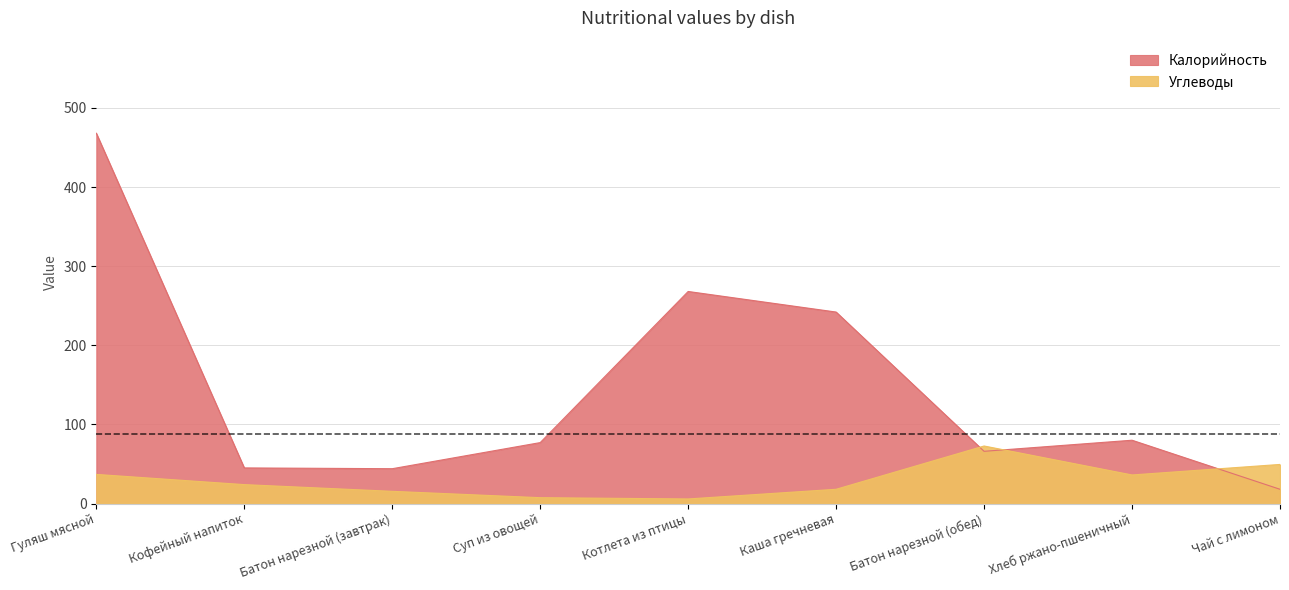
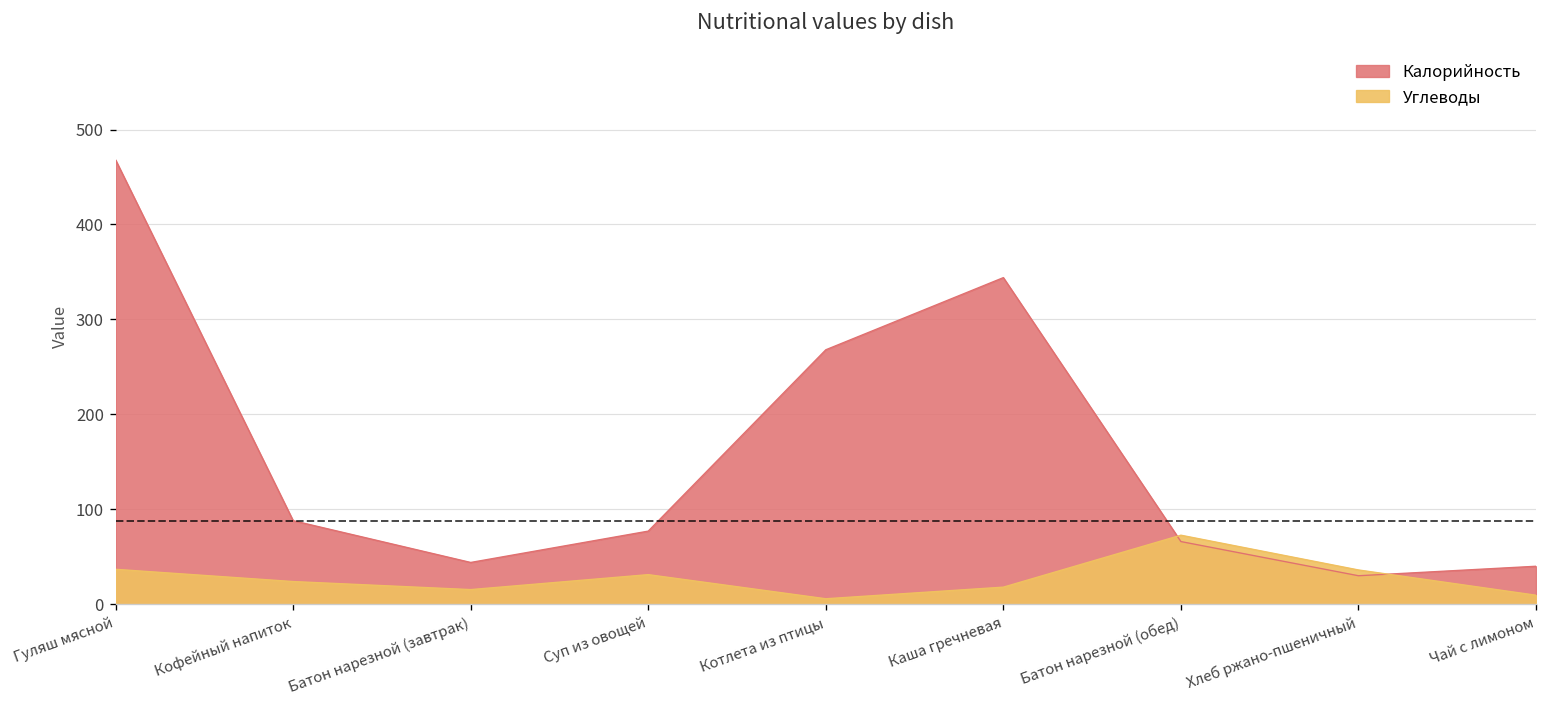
Калорийность, Кофейный напиток: 50 -> 90
Углеводы, Суп из овощей: 10 -> 30
Калорийность, Каша гречневая: 240 -> 340
Калорийность, Хлеб ржано-пшеничный: 80 -> 30
Калорийность, Чай с лимоном: 20 -> 40
Углеводы, Чай с лимоном: 50 -> 10
